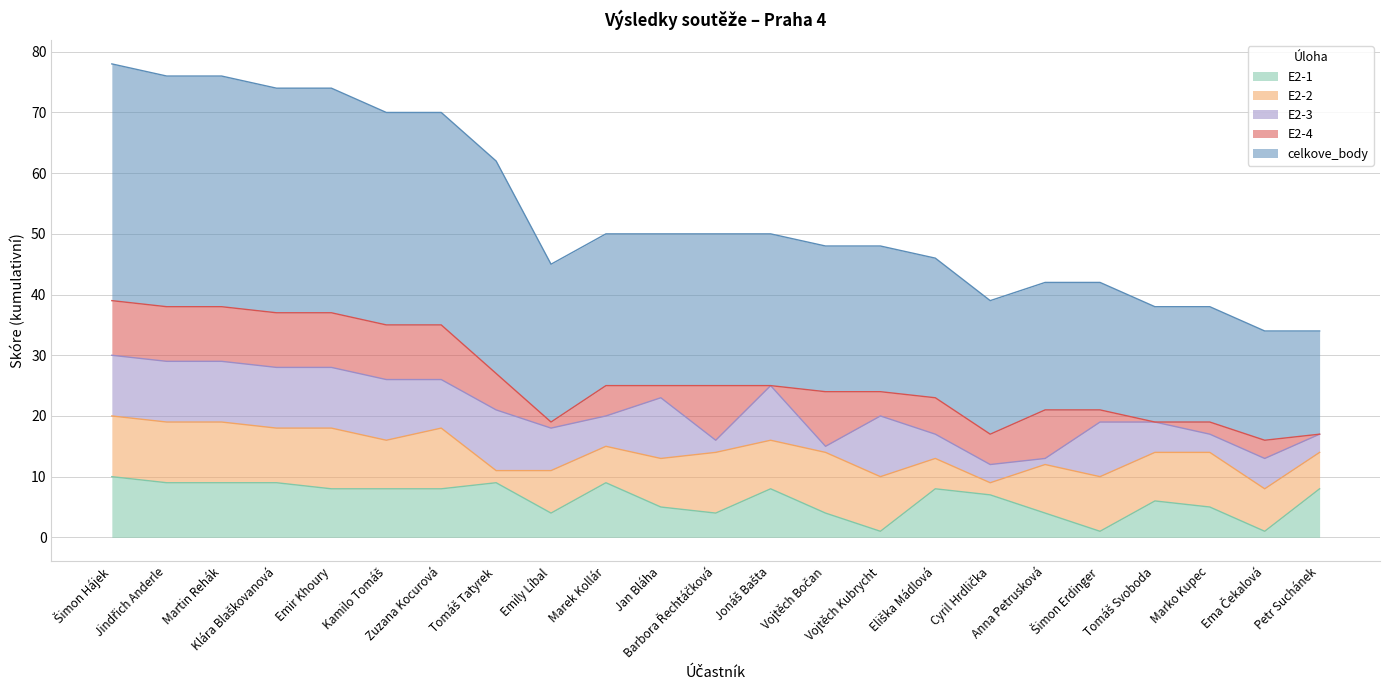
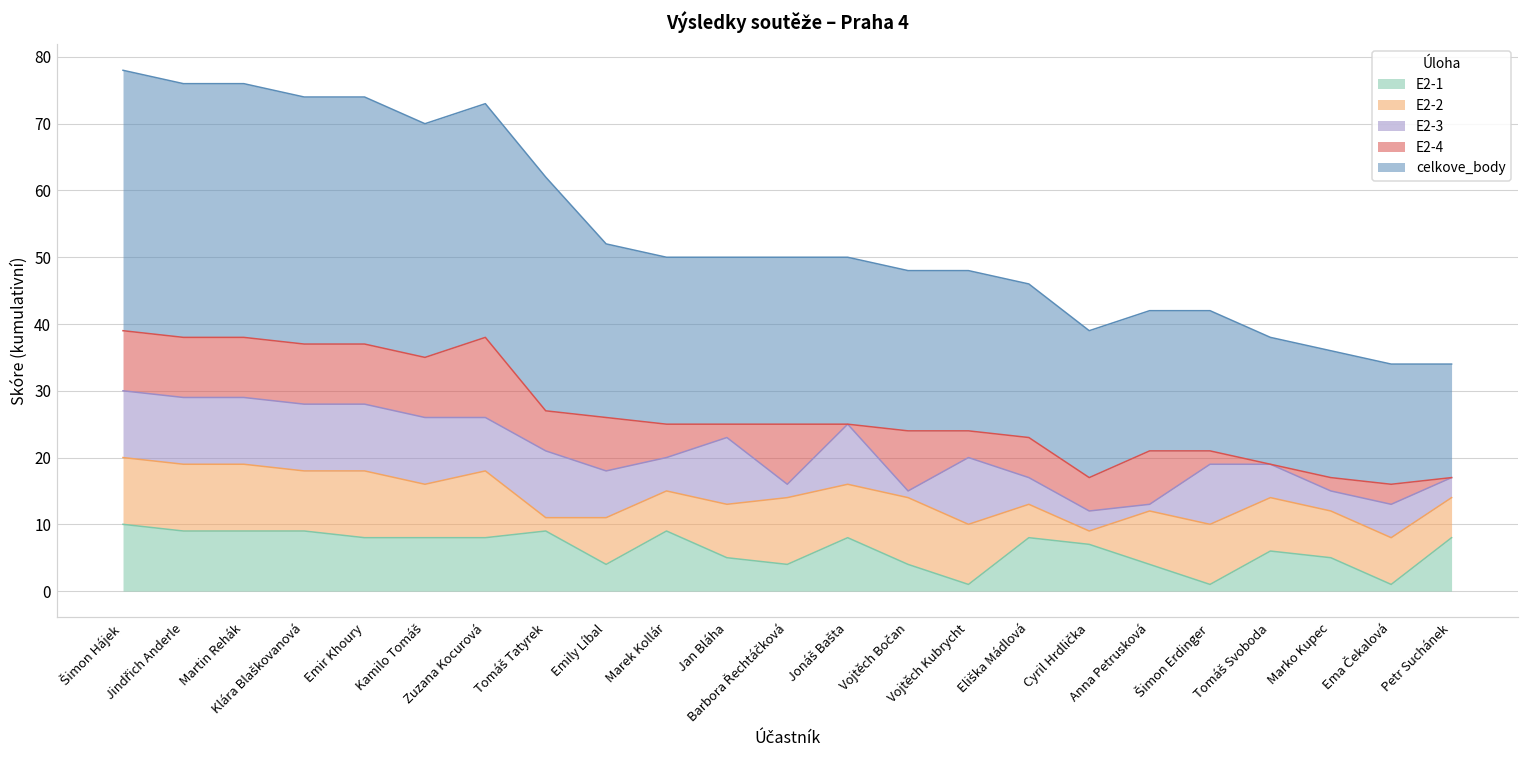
E2-4, Zuzana Kocurová: 9 -> 12
E2-4, Emily Líbal: 1 -> 8
E2-2, Marko Kupec: 9 -> 7
